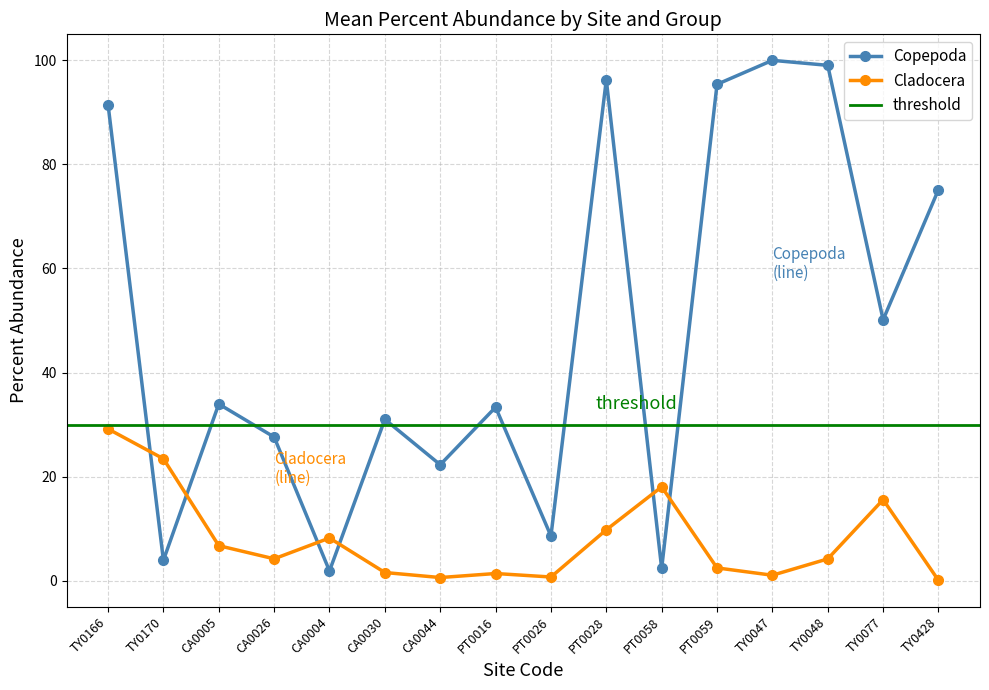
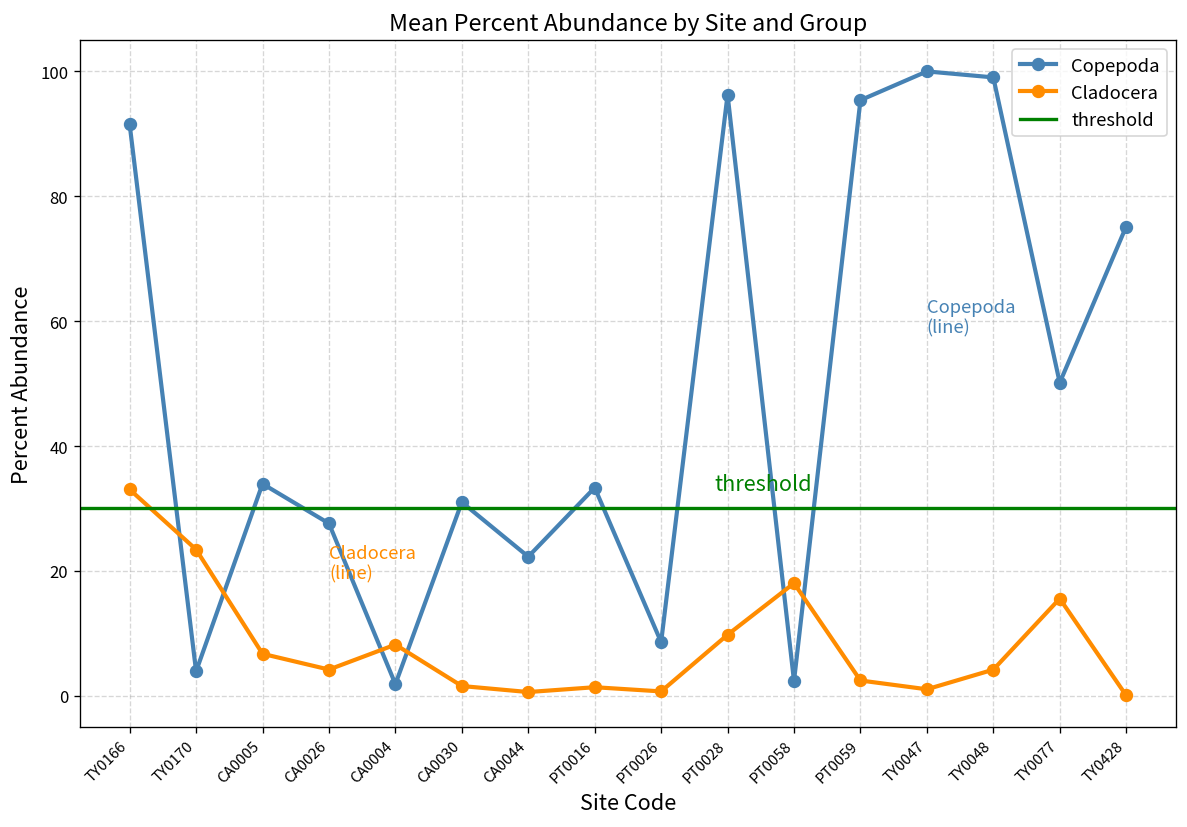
Cladocera, TY0166: 29 -> 33
